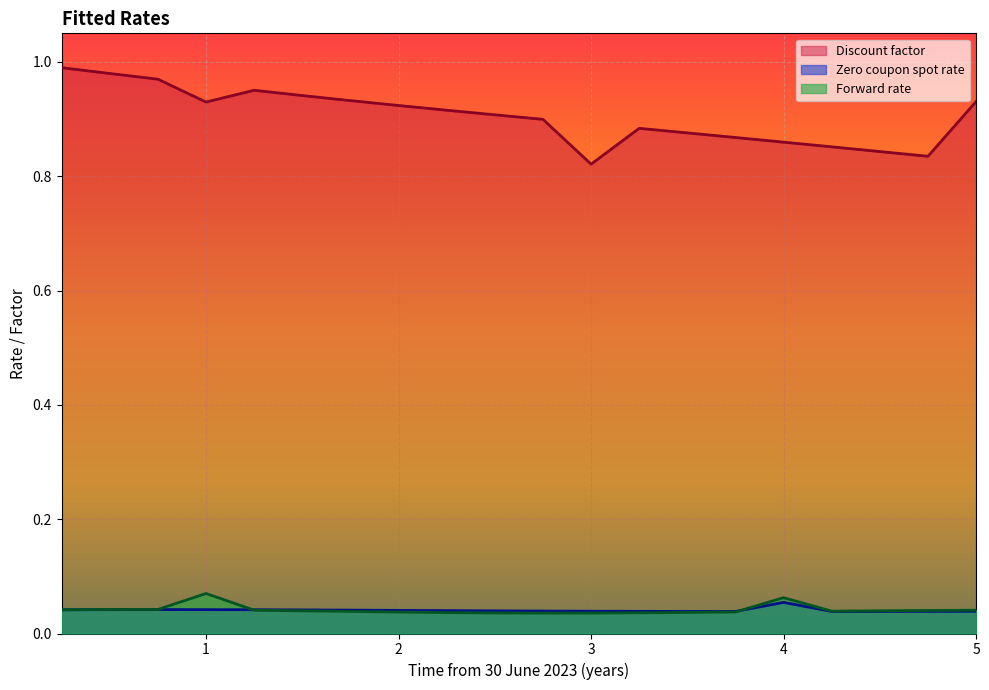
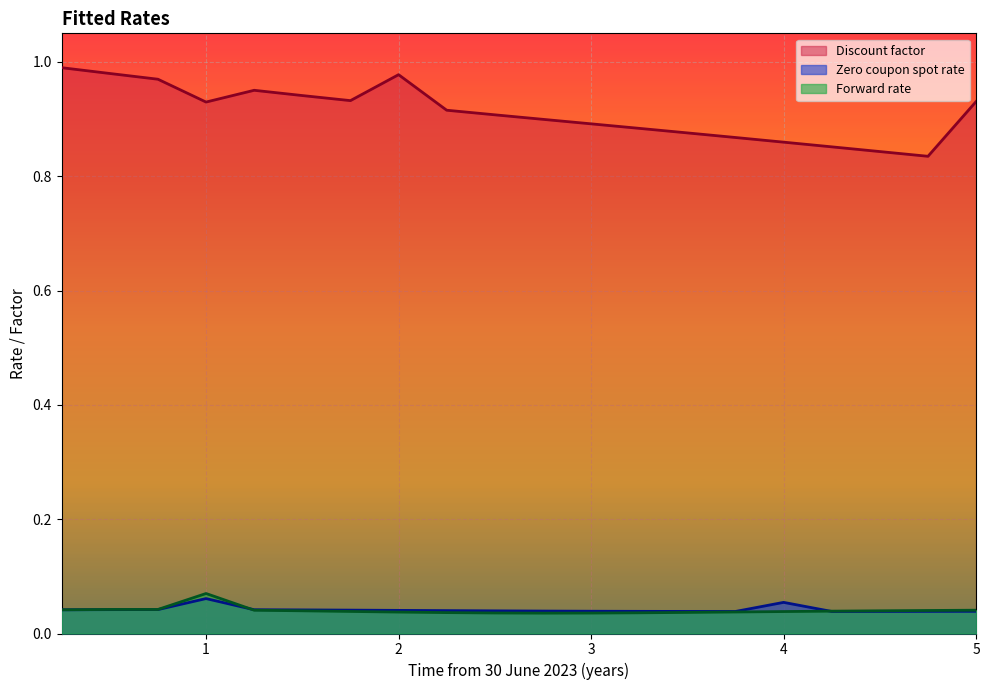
Zero coupon spot rate, 1: 0.04 -> 0.06
Discount factor, 2: 0.92 -> 0.98
Discount factor, 3: 0.82 -> 0.89
Forward rate, 4: 0.06 -> 0.04
